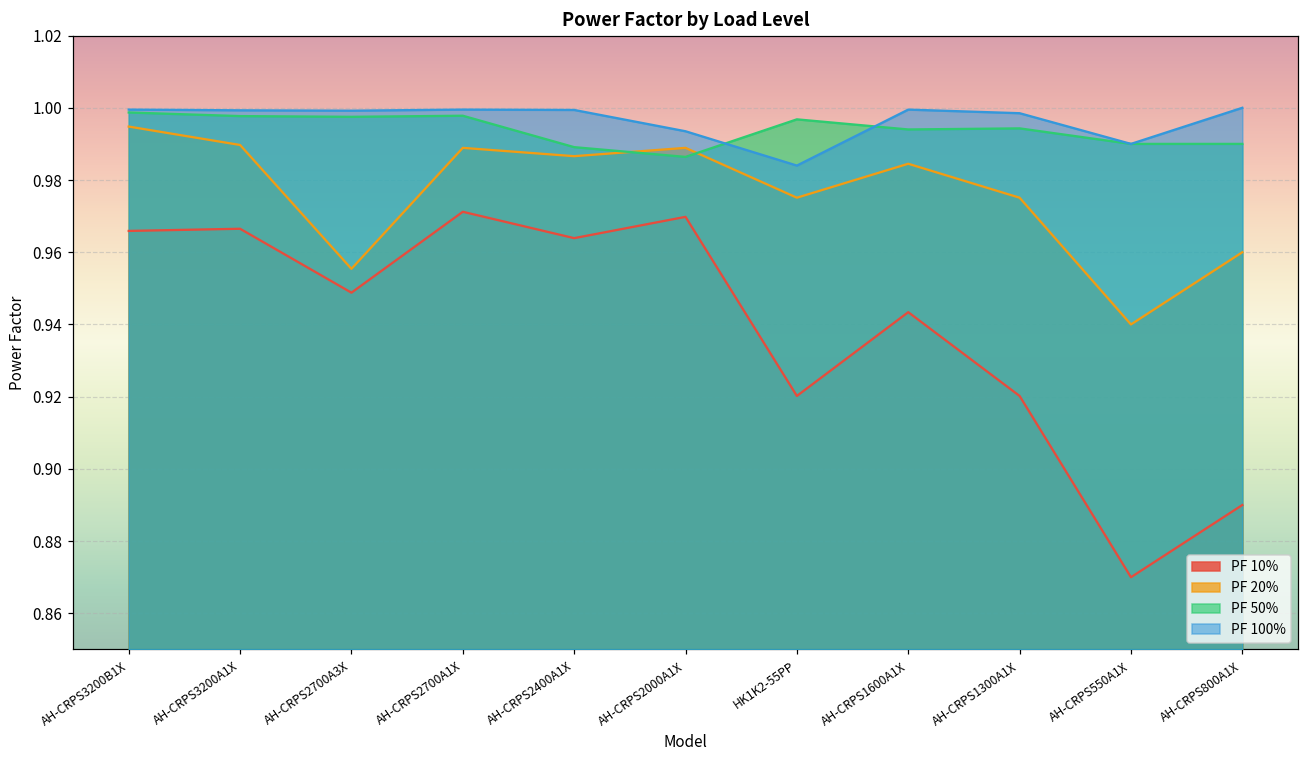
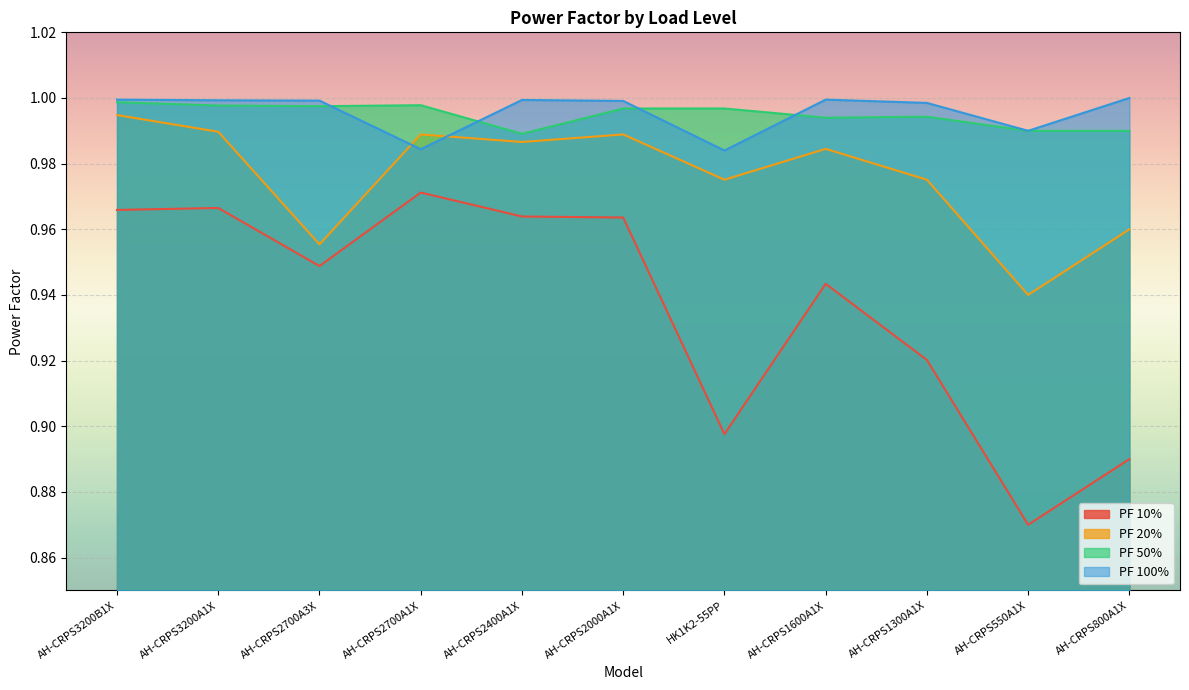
PF 100%, AH-CRPS2700A1X: 1.000 -> 0.984
PF 10%, AH-CRPS2000A1X: 0.970 -> 0.964
PF 50%, AH-CRPS2000A1X: 0.986 -> 0.997
PF 100%, AH-CRPS2000A1X: 0.994 -> 0.999
PF 10%, HK1K2-55PP: 0.920 -> 0.898
